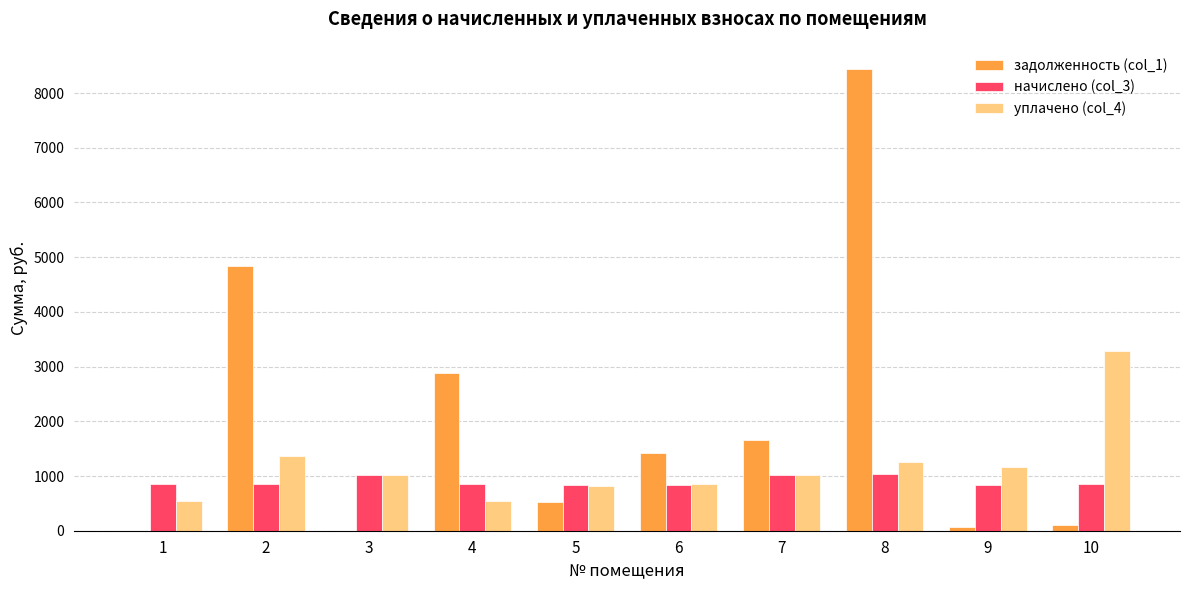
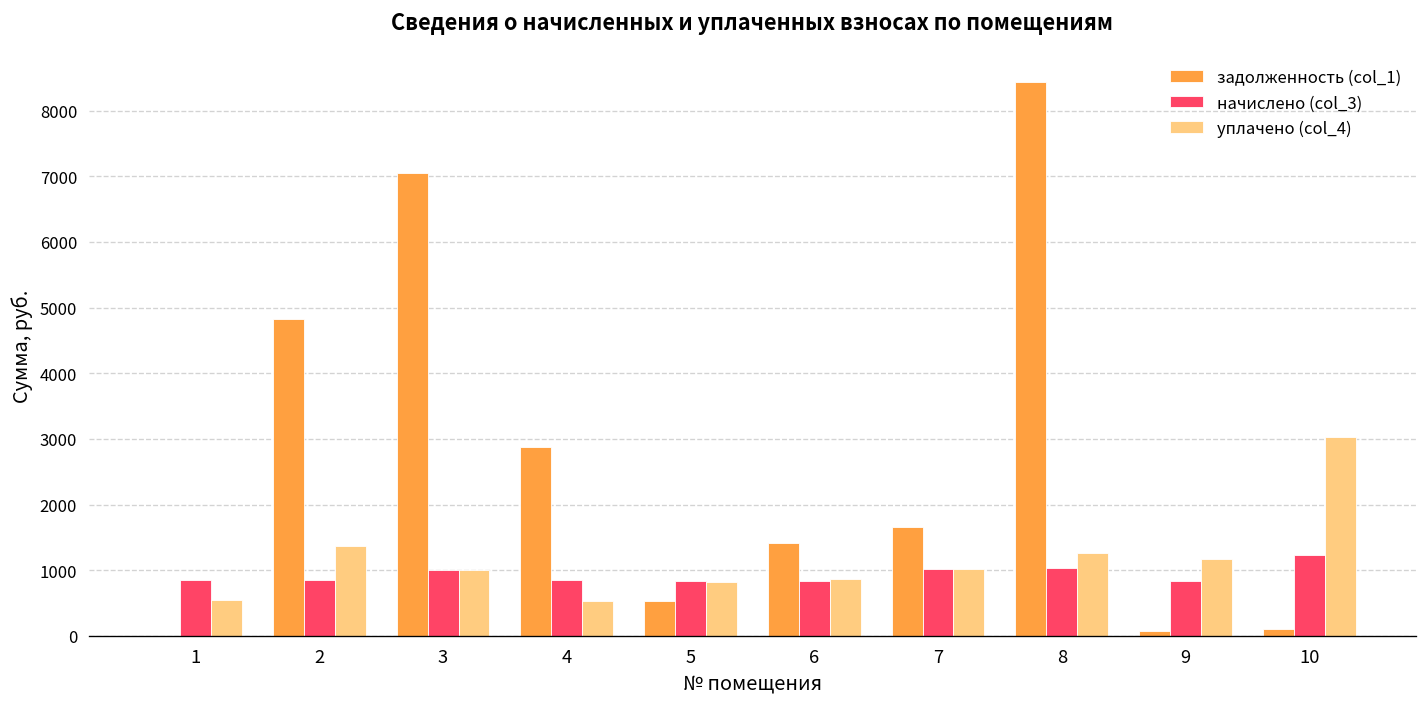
задолженность (col_1), 3: 0 -> 7100
начислено (col_3), 10: 800 -> 1200
уплачено (col_4), 10: 3300 -> 3000
